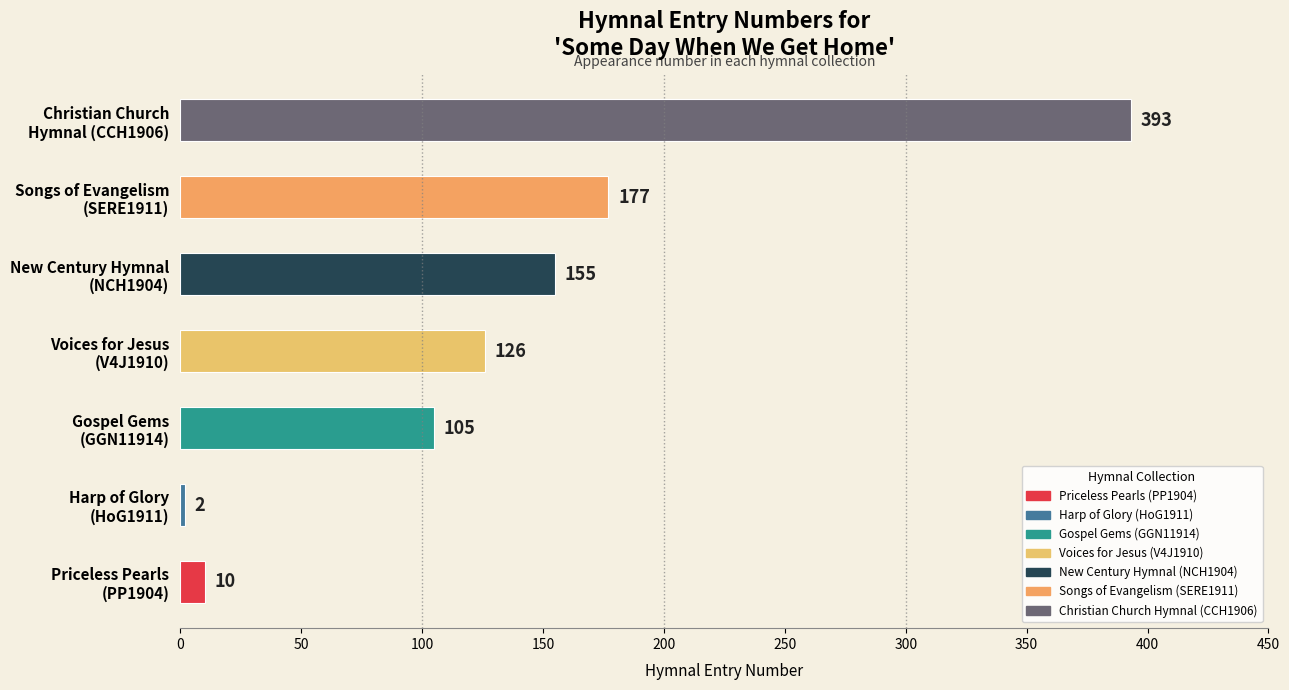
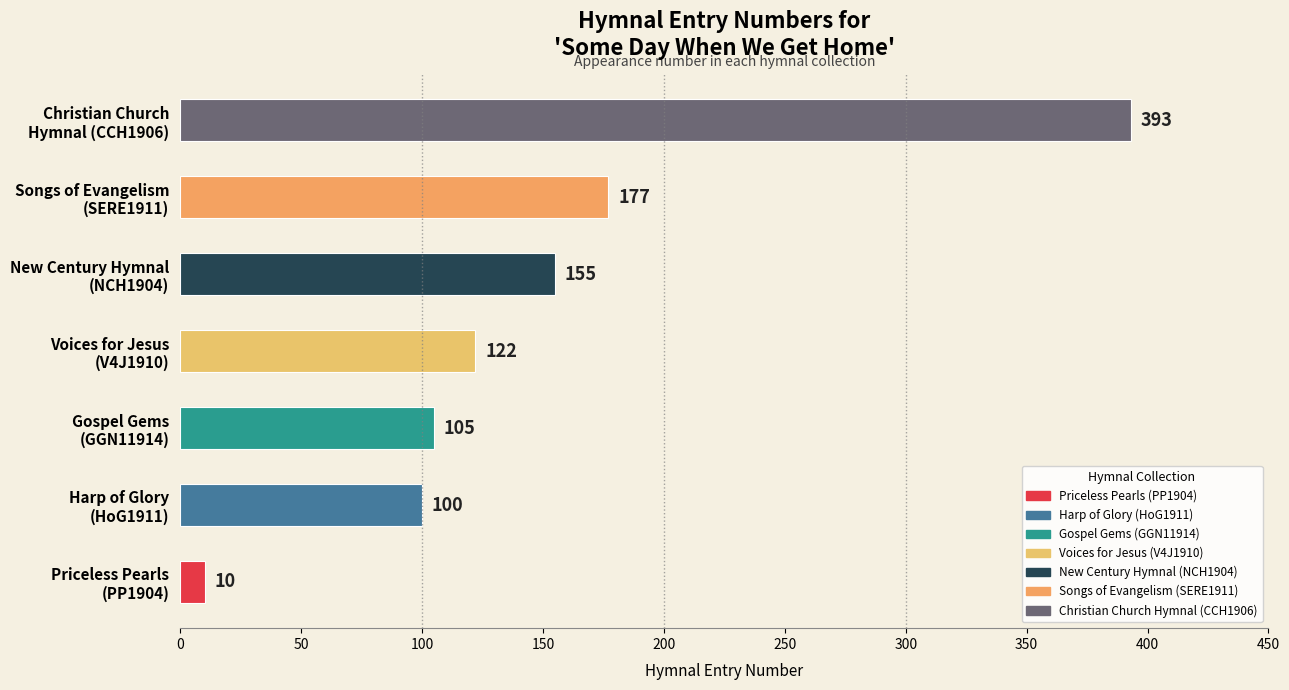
Voices for Jesus (V4J1910): 126 -> 122
Harp of Glory (HoG1911): 2 -> 100
